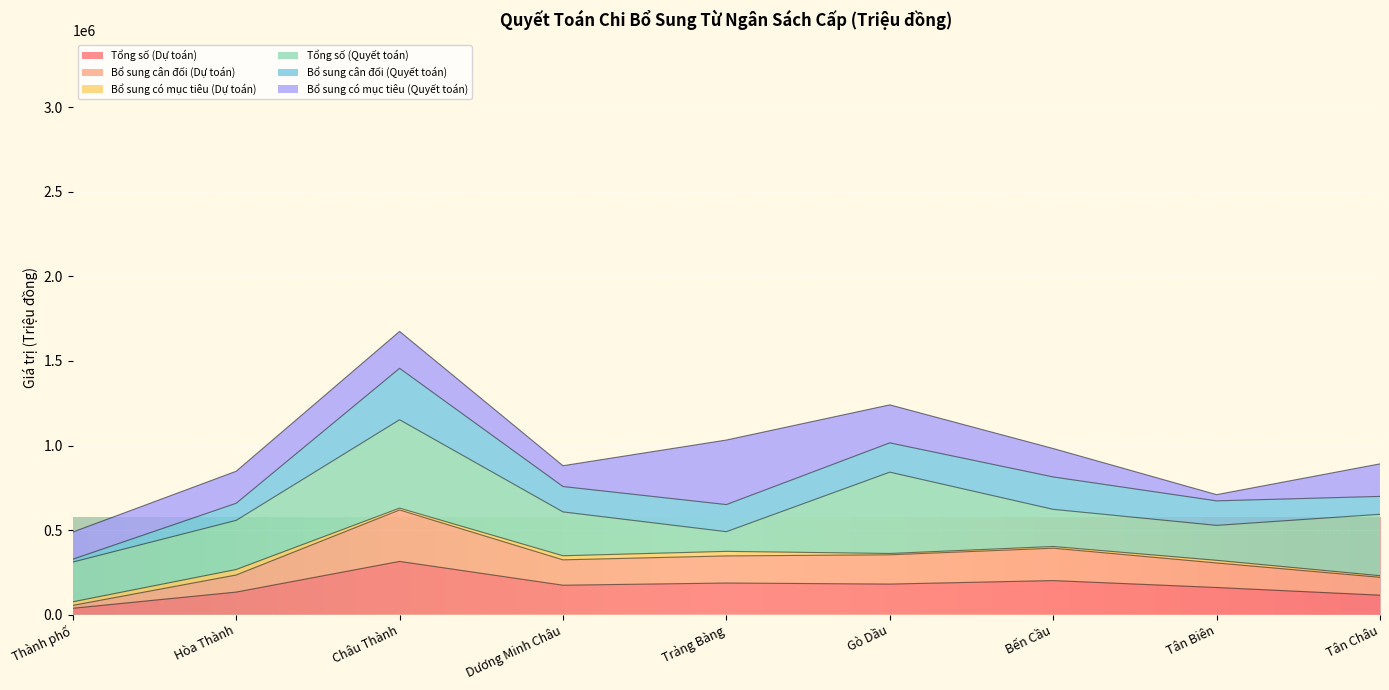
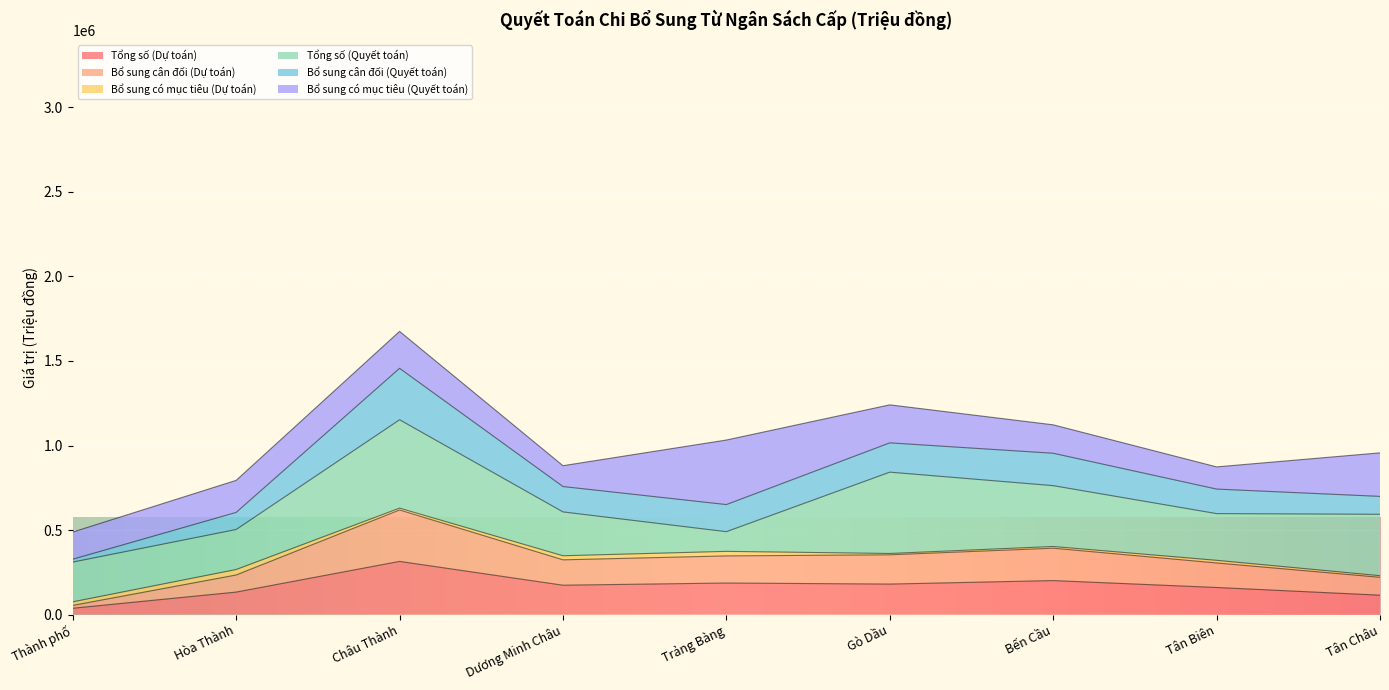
Tổng số (Quyết toán), Hòa Thành: 290000 -> 240000
Tổng số (Quyết toán), Bến Cầu: 220000 -> 360000
Tổng số (Quyết toán), Tân Biên: 210000 -> 280000
Bổ sung có mục tiêu (Quyết toán), Tân Biên: 40000 -> 130000
Bổ sung có mục tiêu (Quyết toán), Tân Châu: 190000 -> 260000
